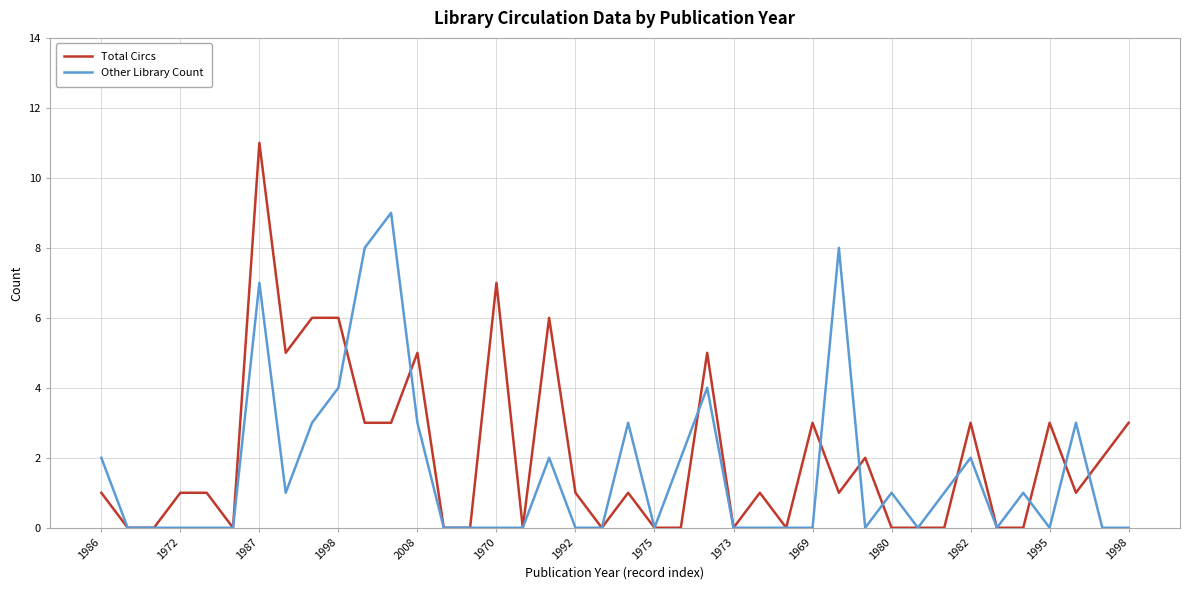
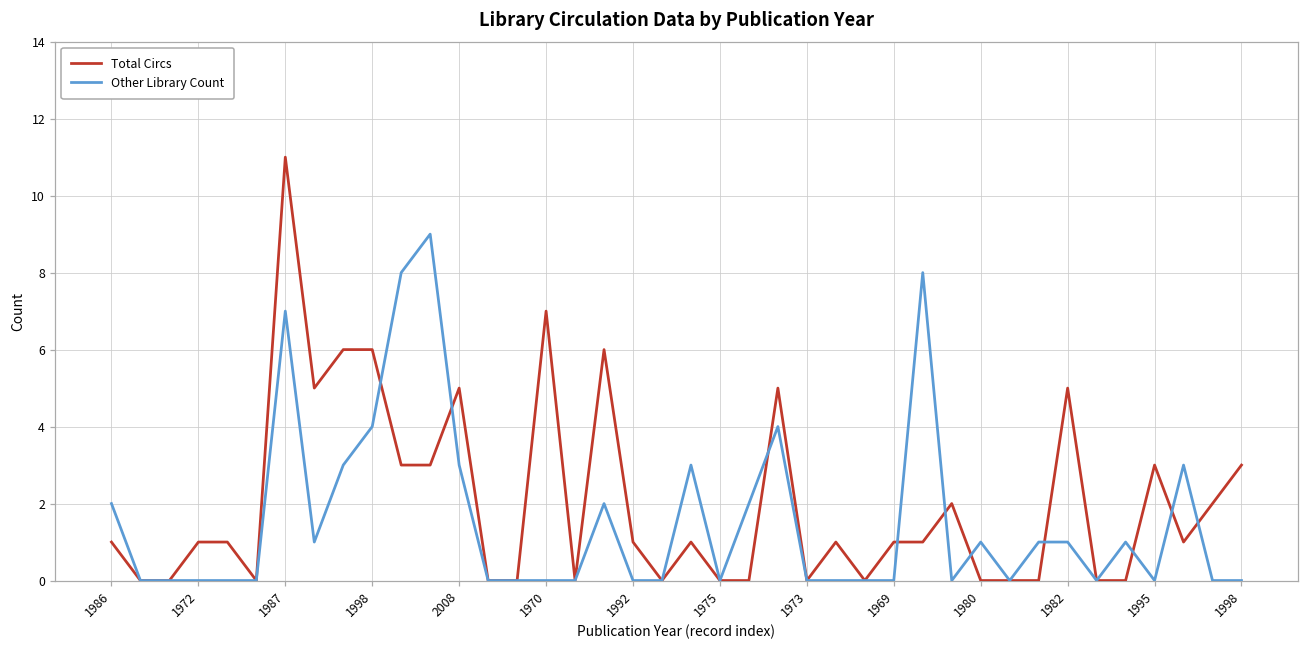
Total Circs, 1969: 3 -> 1
Total Circs, 1982: 3 -> 5
Other Library Count, 1982: 2 -> 1
